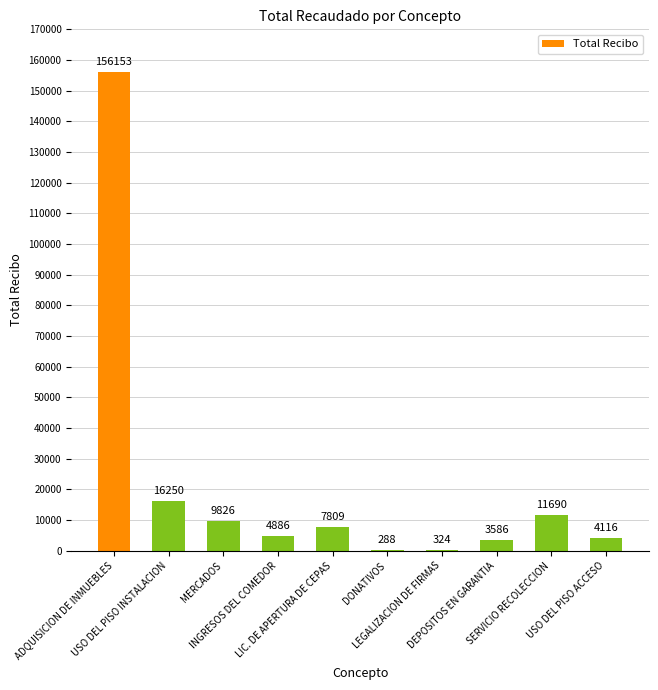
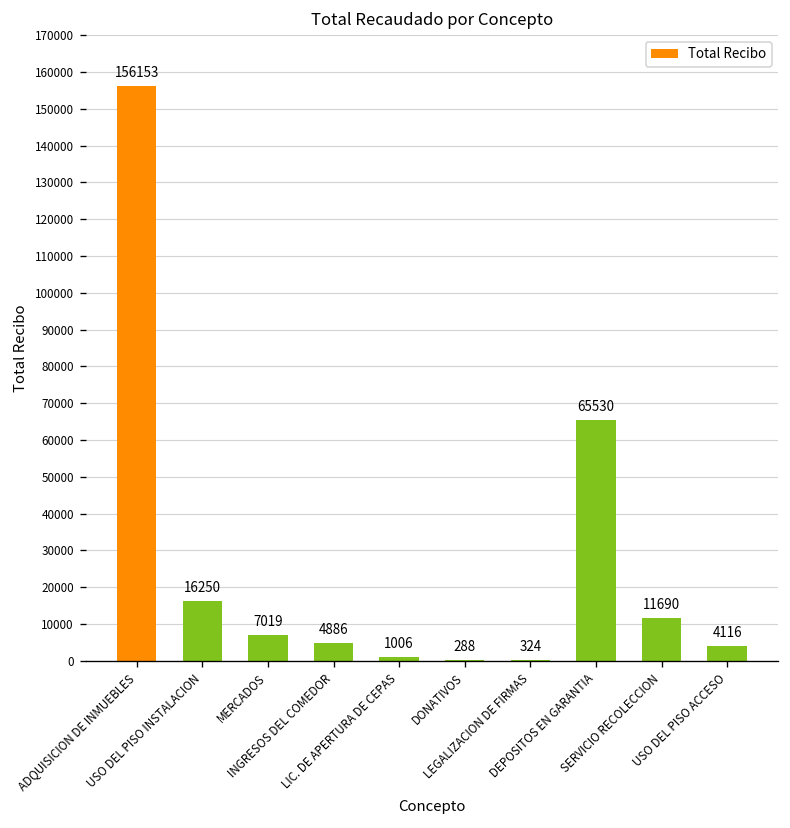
MERCADOS: 9826 -> 7019
LIC. DE APERTURA DE CEPAS: 7809 -> 1006
DEPOSITOS EN GARANTIA: 3586 -> 65530
